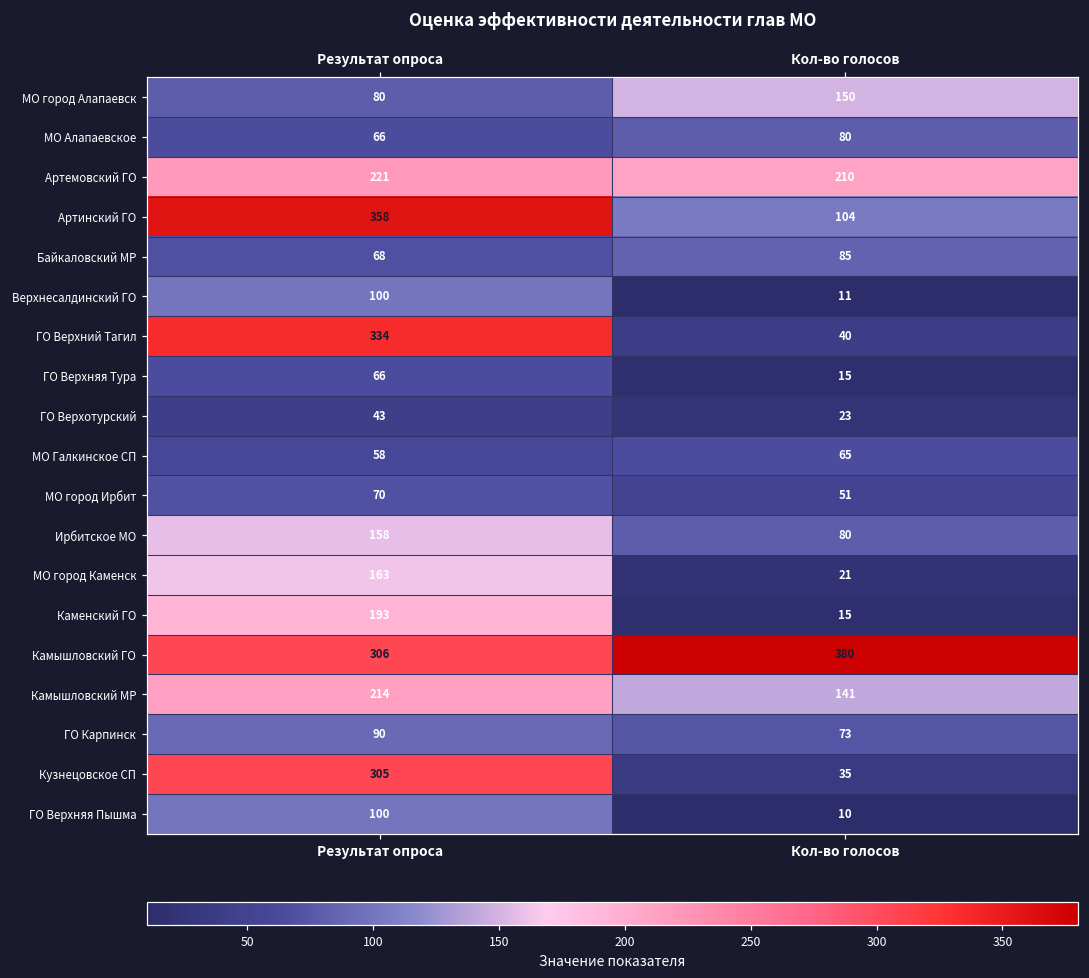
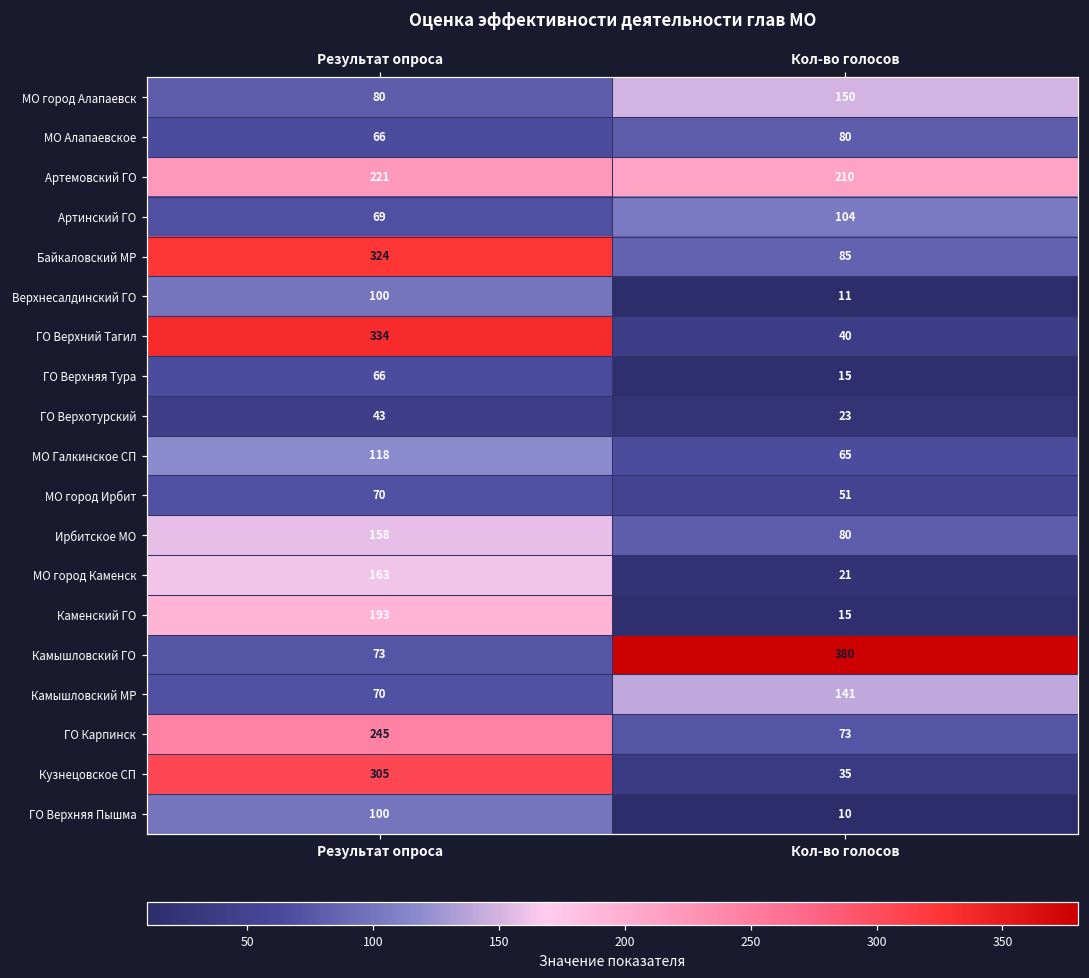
Артинский ГО, Результат опроса: 358 -> 69
Байкаловский МР, Результат опроса: 68 -> 324
МО Галкинское СП, Результат опроса: 58 -> 118
Камышловский ГО, Результат опроса: 306 -> 73
Камышловский МР, Результат опроса: 214 -> 70
ГО Карпинск, Результат опроса: 90 -> 245
